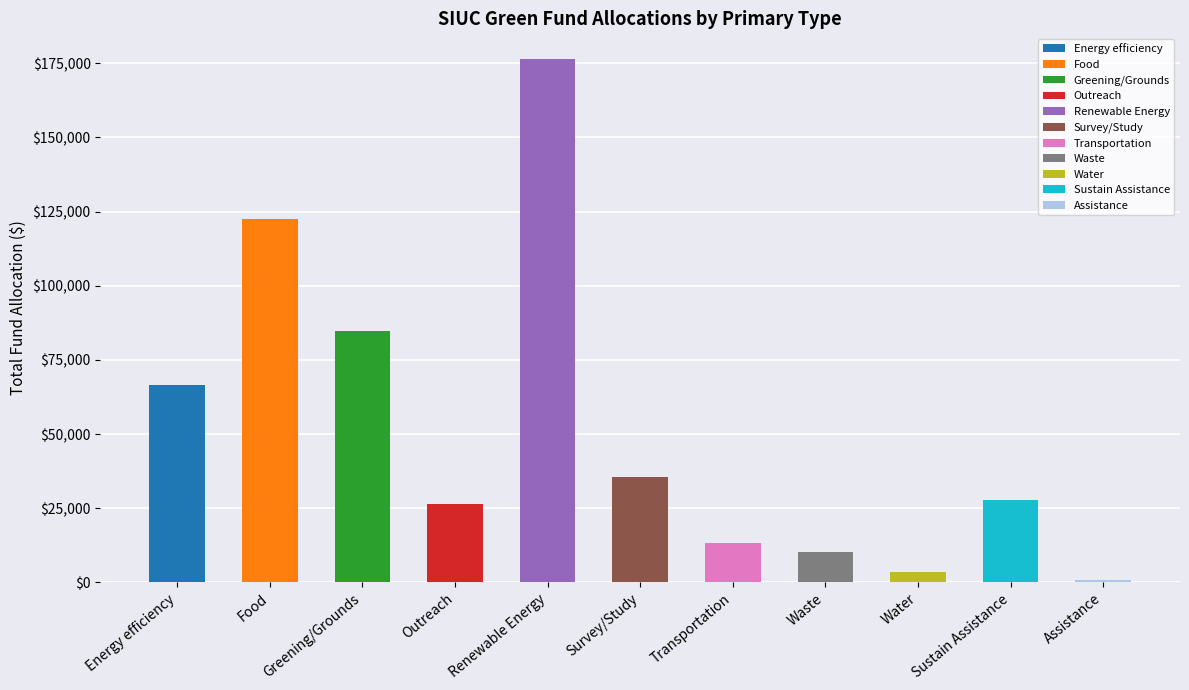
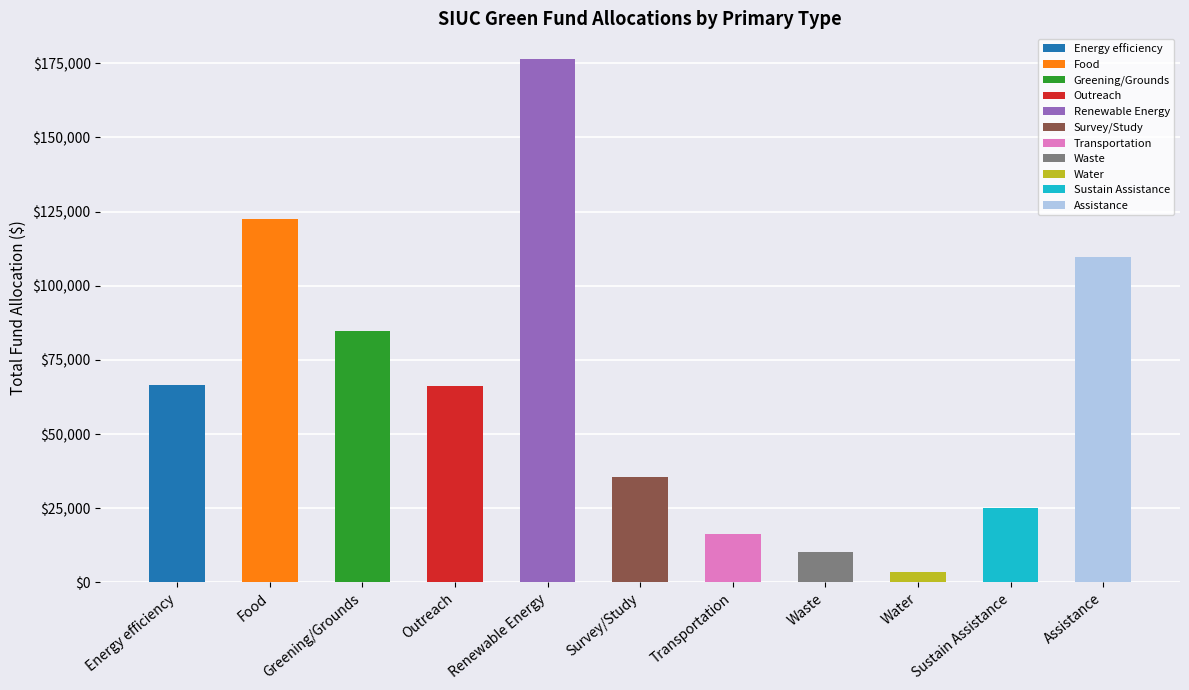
Outreach: $27,000 -> $66,000
Transportation: $13,000 -> $16,000
Sustain Assistance: $28,000 -> $25,000
Assistance: $1,000 -> $110,000
